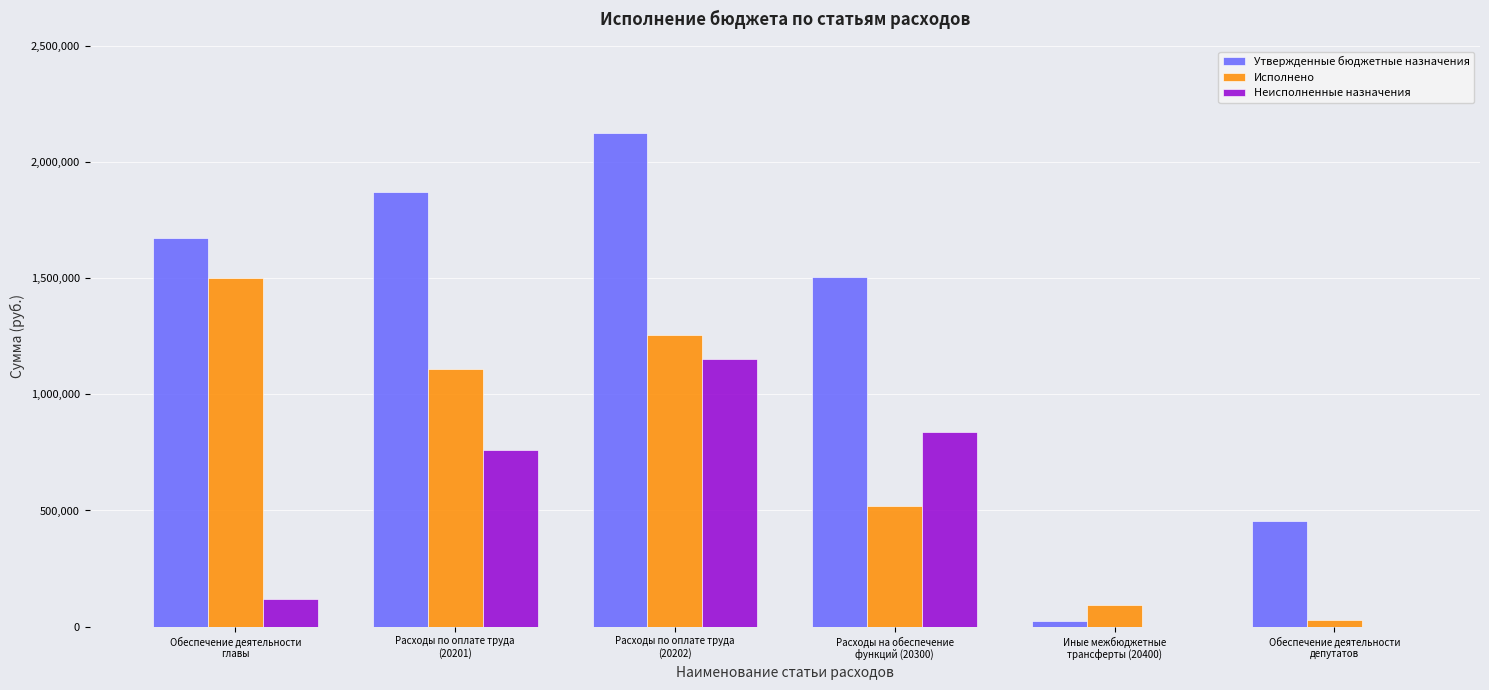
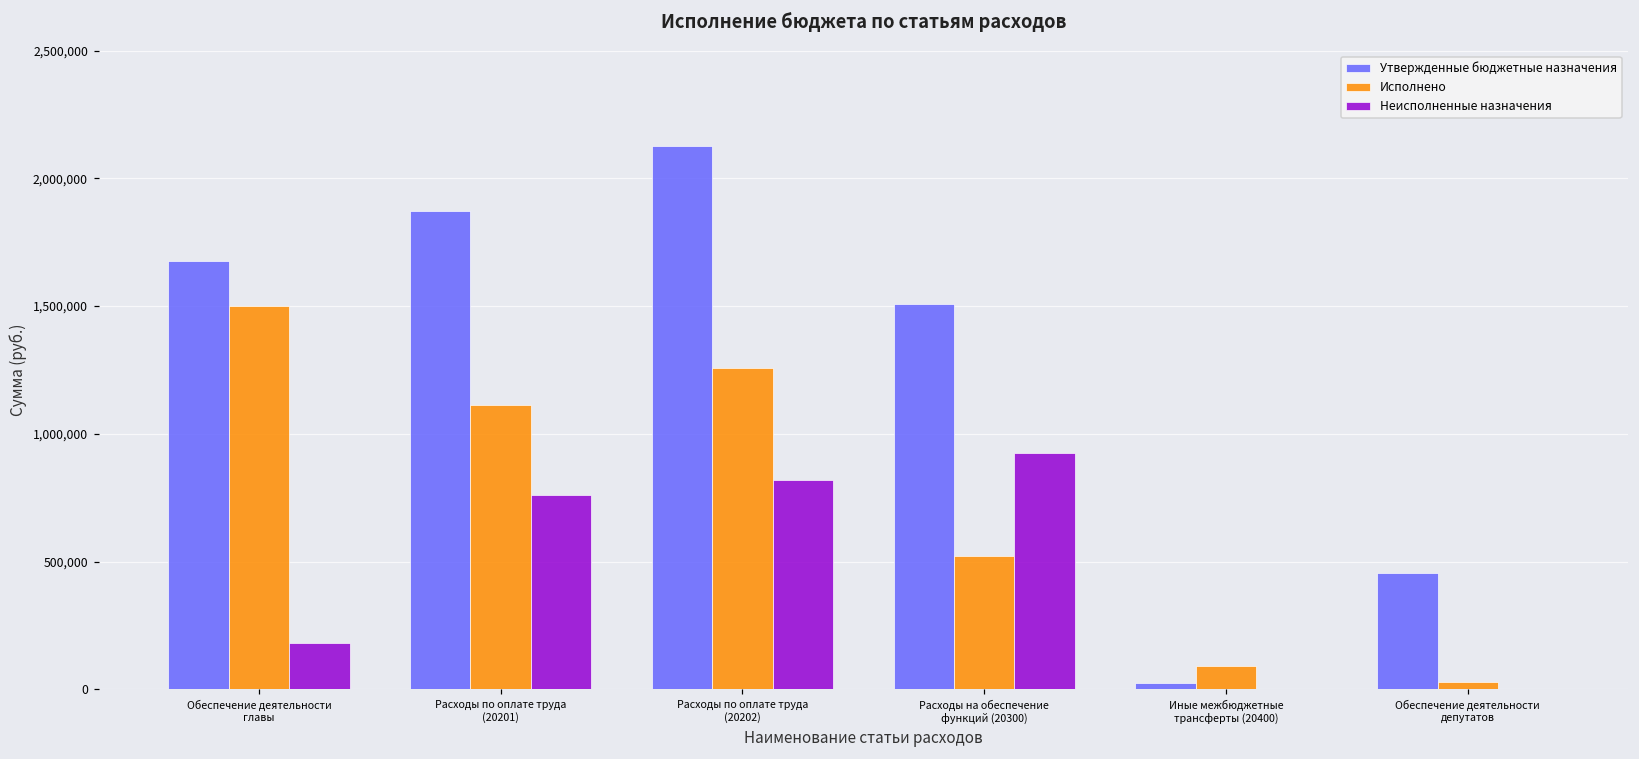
Неисполненные назначения, Обеспечение деятельности главы: 120,000 -> 180,000
Неисполненные назначения, Расходы по оплате труда (20202): 1,150,000 -> 820,000
Неисполненные назначения, Расходы на обеспечение функций (20300): 840,000 -> 920,000
